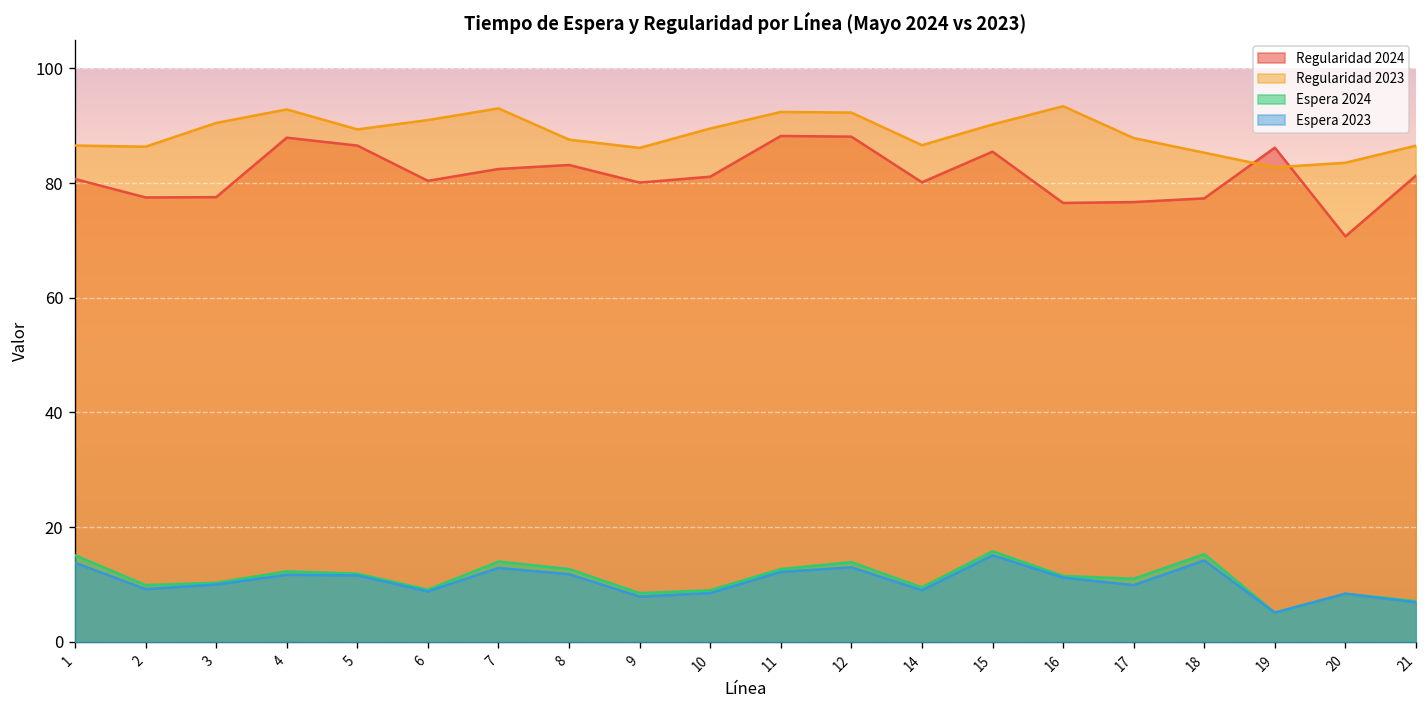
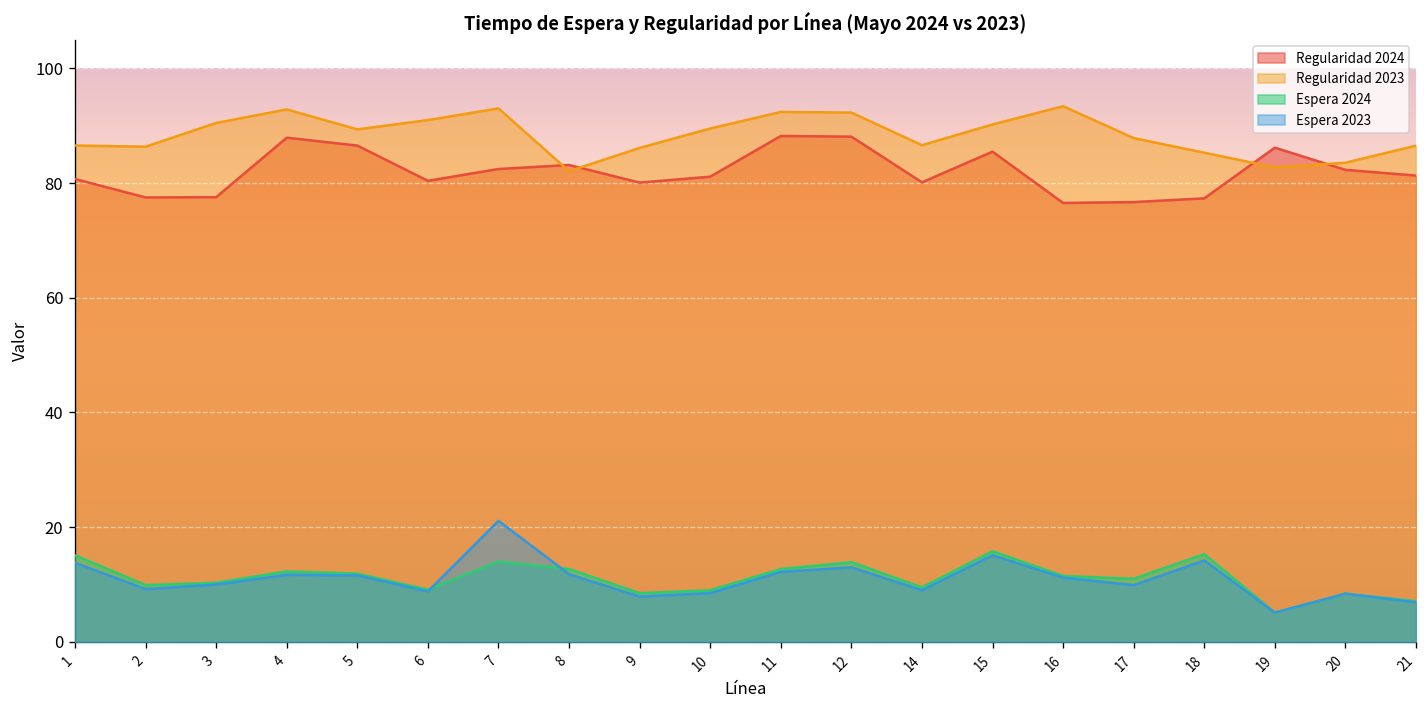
Espera 2023, 7: 13 -> 21
Regularidad 2023, 8: 88 -> 82
Regularidad 2024, 20: 71 -> 82
